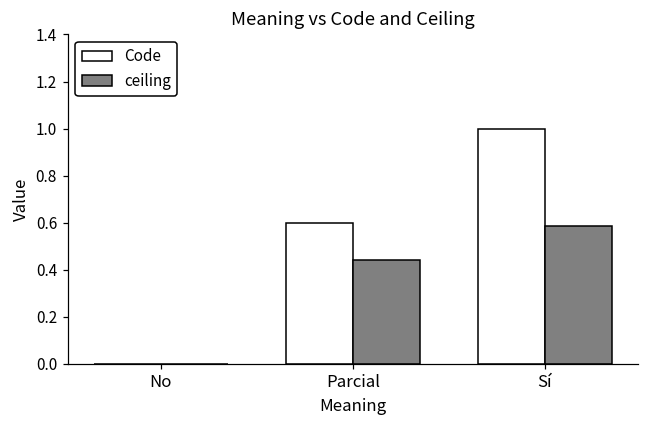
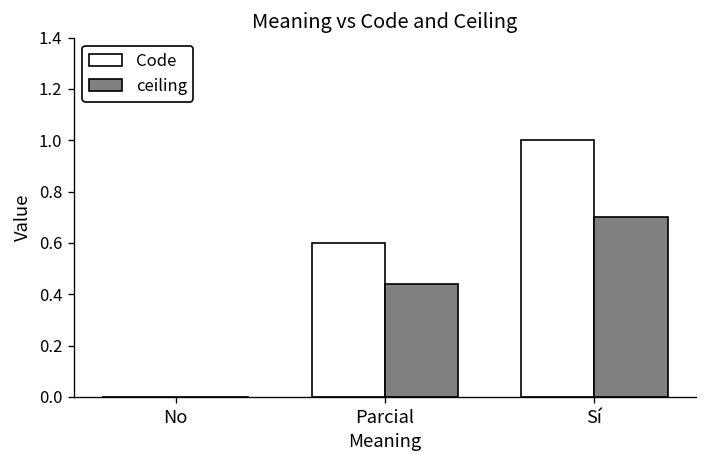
ceiling, Sí: 0.58 -> 0.70
